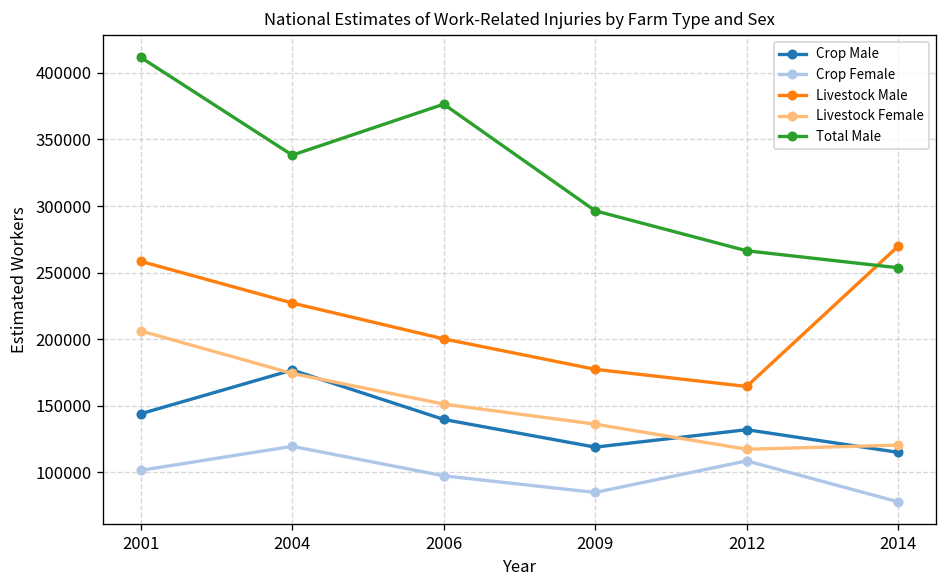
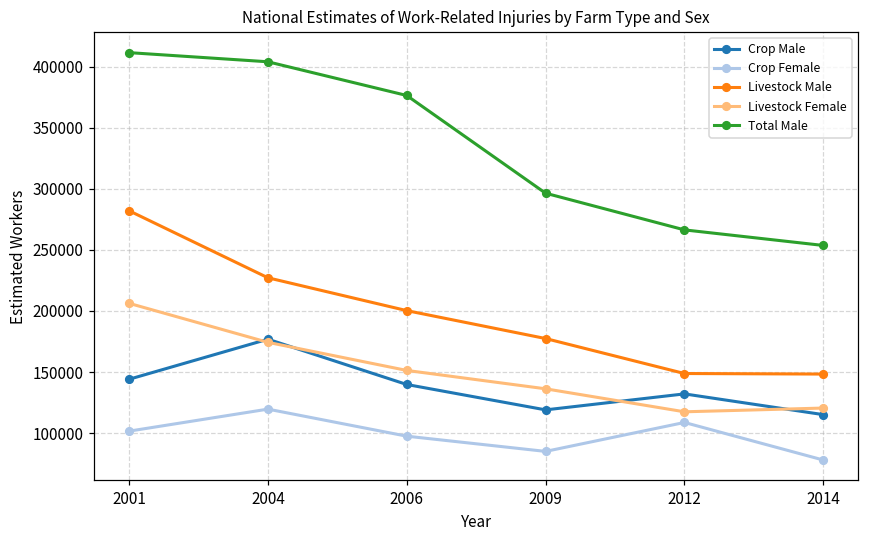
Livestock Male, 2001: 258000 -> 282000
Total Male, 2004: 338000 -> 404000
Livestock Male, 2012: 165000 -> 149000
Livestock Male, 2014: 270000 -> 148000
